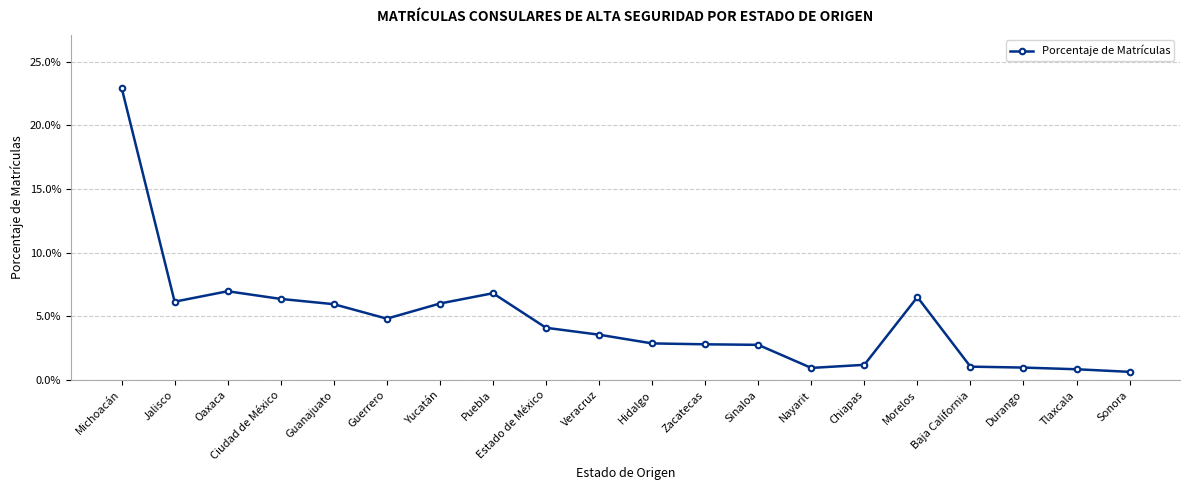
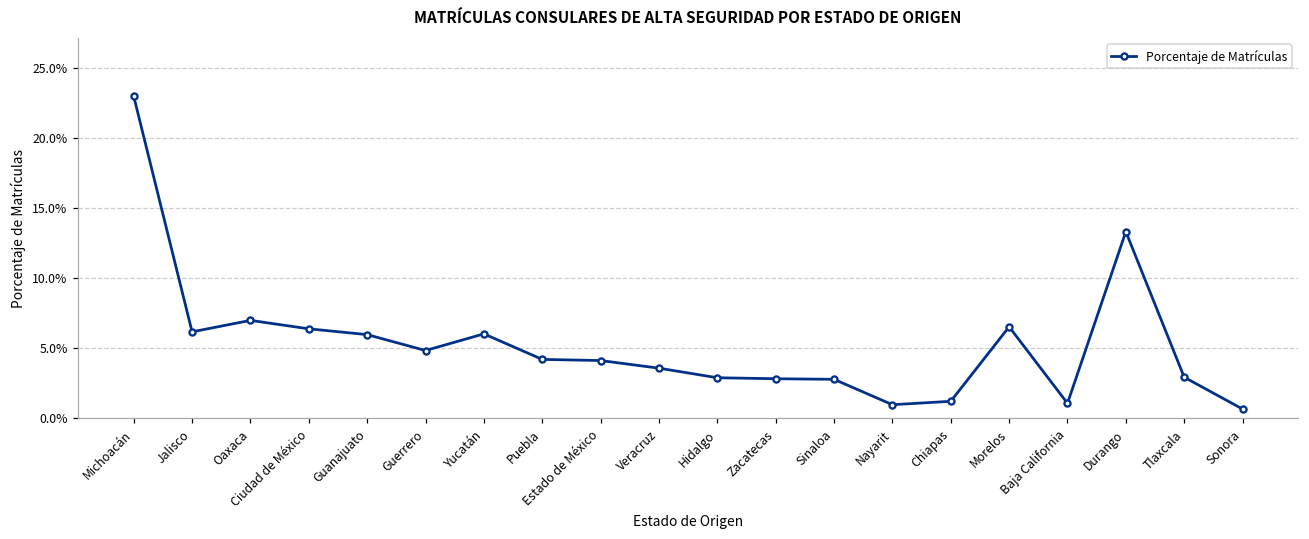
Puebla: 6.8% -> 4.2%
Durango: 1.0% -> 13.3%
Tlaxcala: 0.9% -> 2.9%
